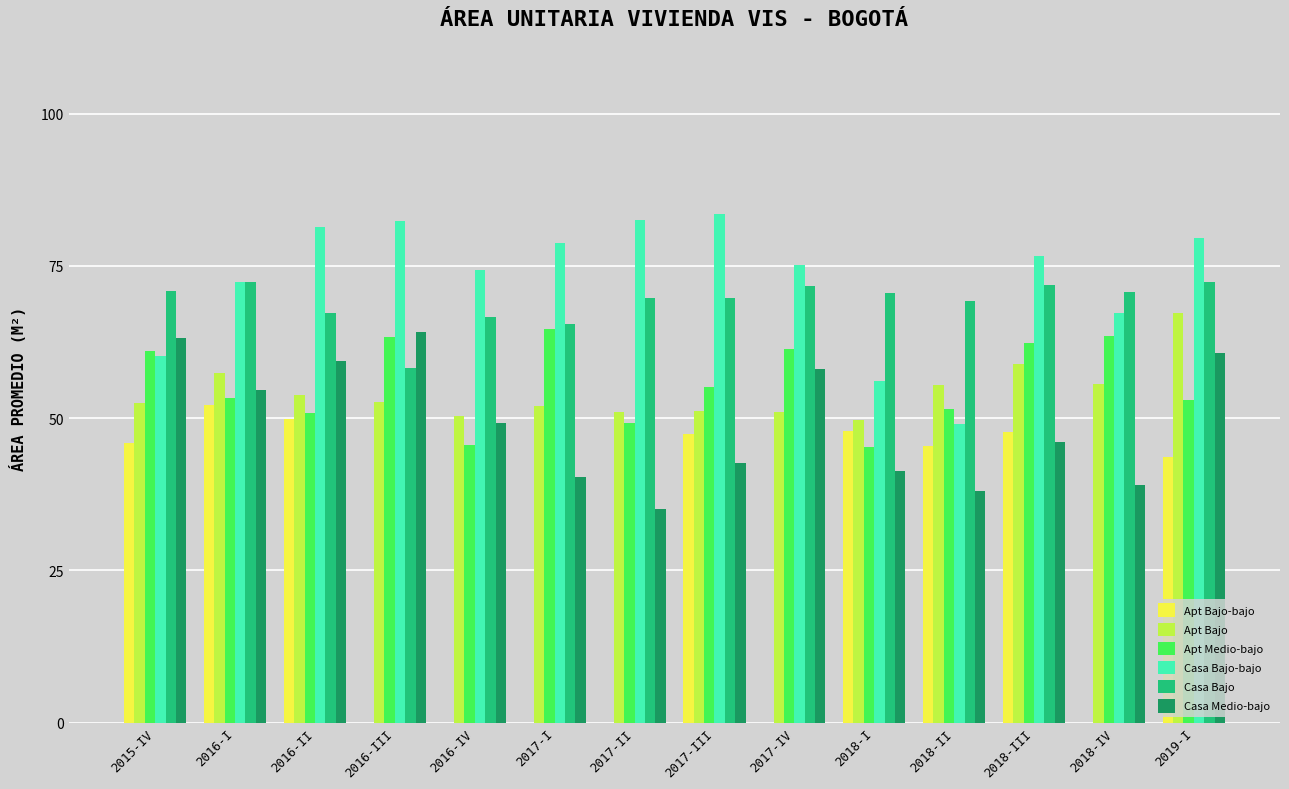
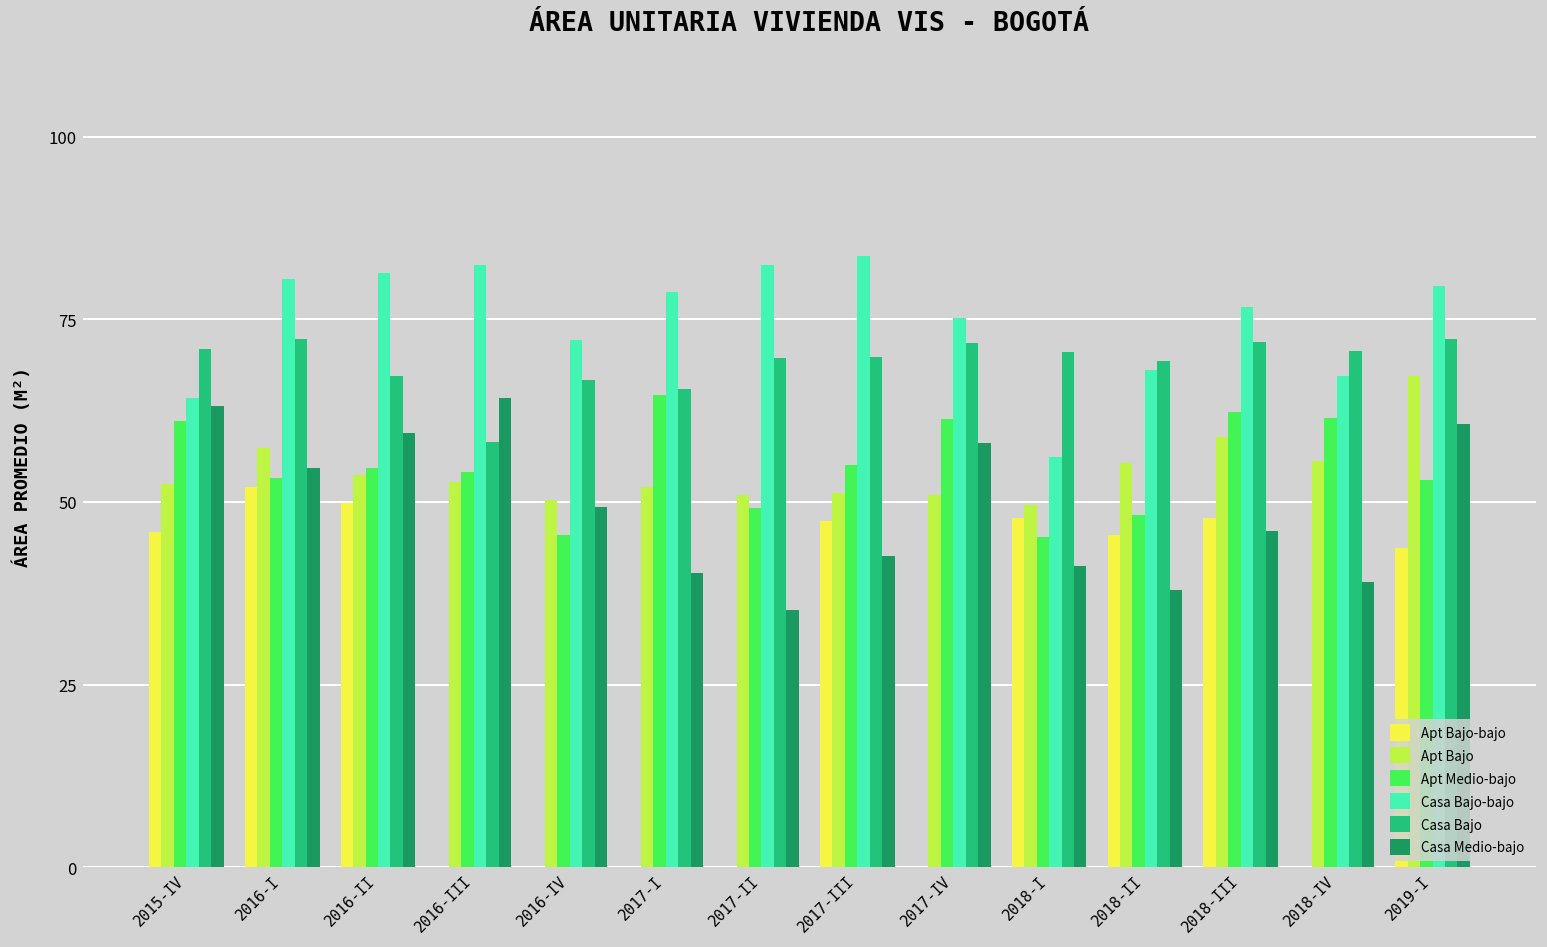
Casa Bajo-bajo, 2015-IV: 60 -> 64
Casa Bajo-bajo, 2016-I: 72 -> 81
Apt Medio-bajo, 2016-II: 51 -> 55
Apt Medio-bajo, 2016-III: 63 -> 54
Casa Bajo-bajo, 2016-IV: 74 -> 72
Apt Medio-bajo, 2018-II: 52 -> 48
Casa Bajo-bajo, 2018-II: 49 -> 68
Apt Medio-bajo, 2018-IV: 63 -> 61
